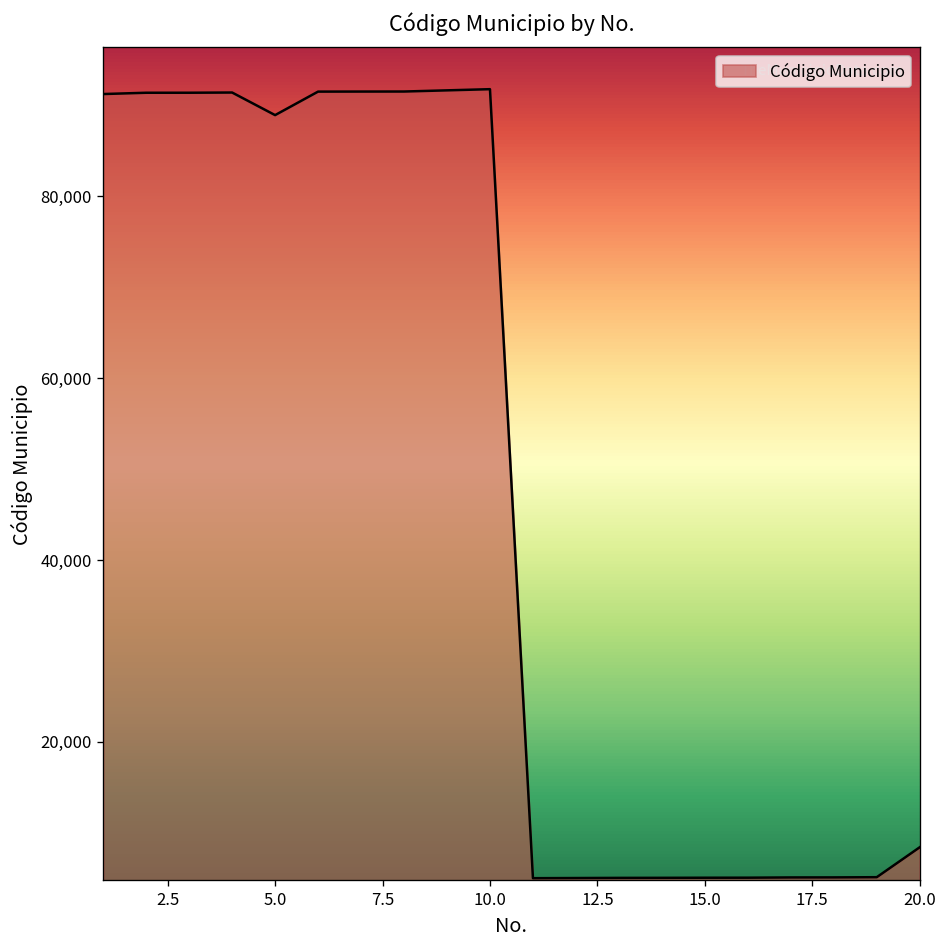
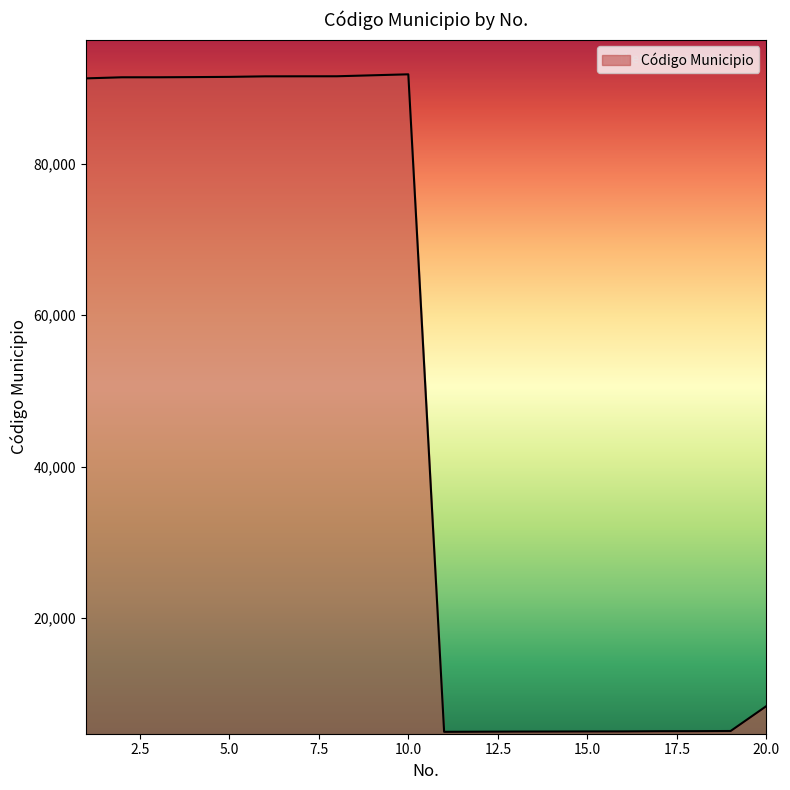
5.0: 89,000 -> 91,000
